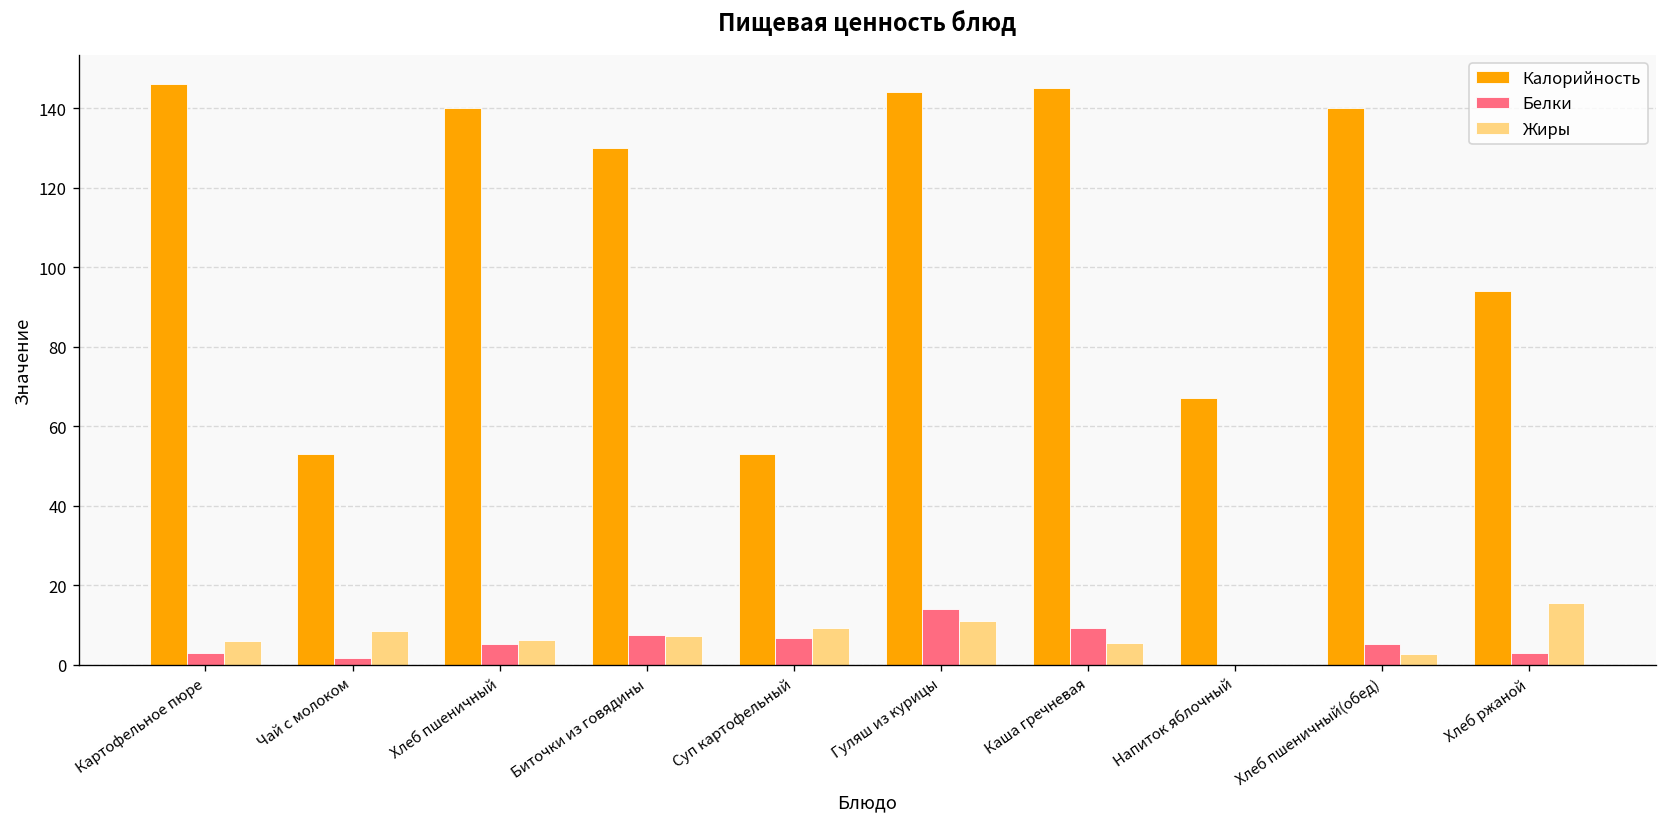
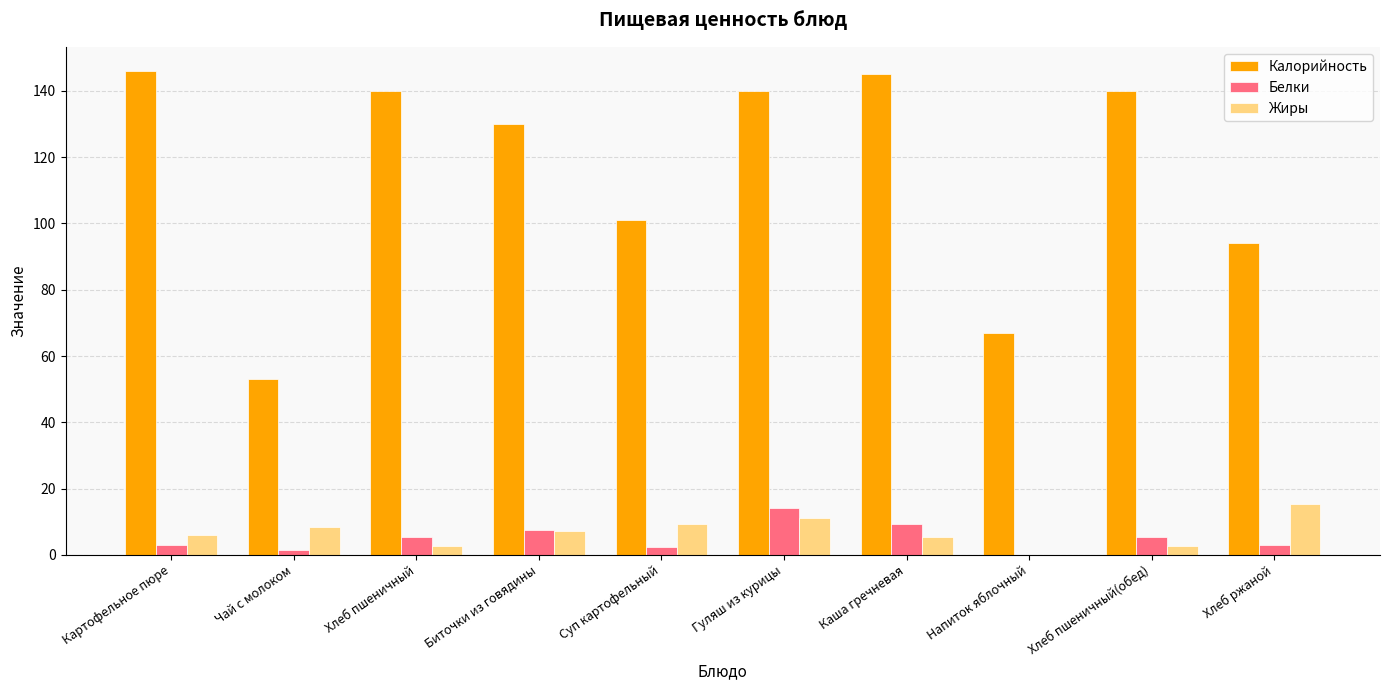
Жиры, Хлеб пшеничный: 6 -> 3
Калорийность, Суп картофельный: 53 -> 101
Белки, Суп картофельный: 7 -> 2
Калорийность, Гуляш из курицы: 144 -> 140
